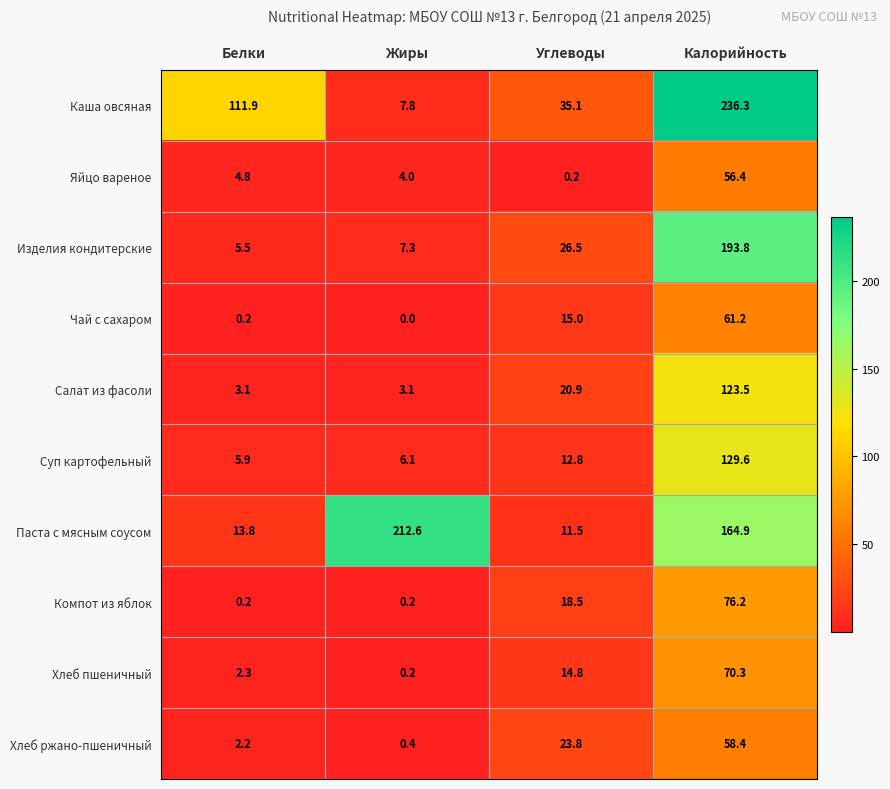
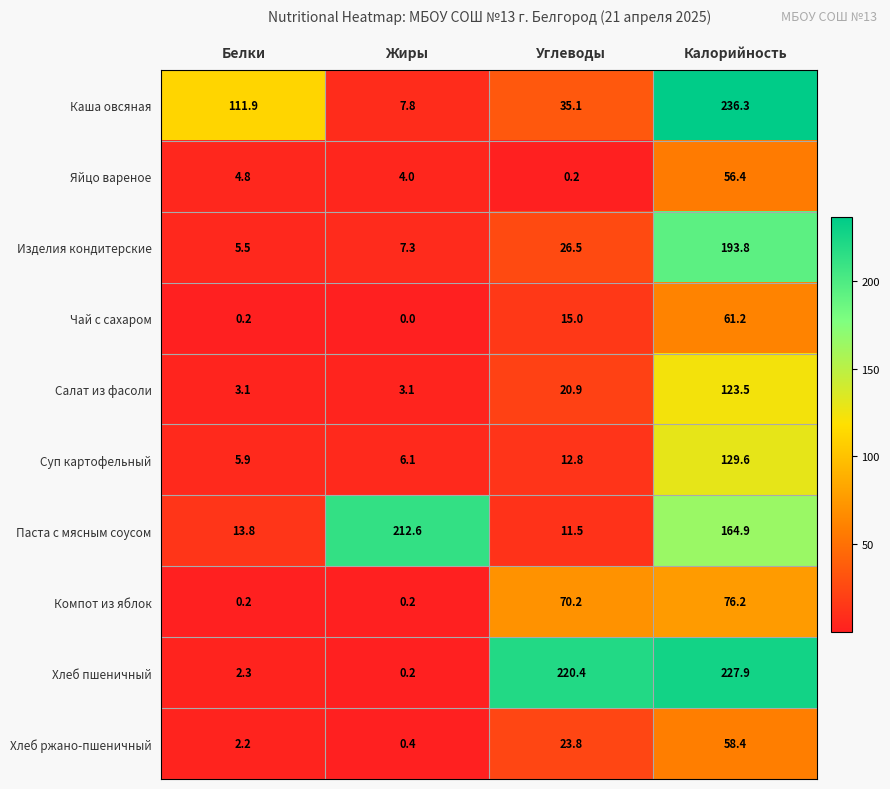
Компот из яблок, Углеводы: 18.5 -> 70.2
Хлеб пшеничный, Углеводы: 14.8 -> 220.4
Хлеб пшеничный, Калорийность: 70.3 -> 227.9
